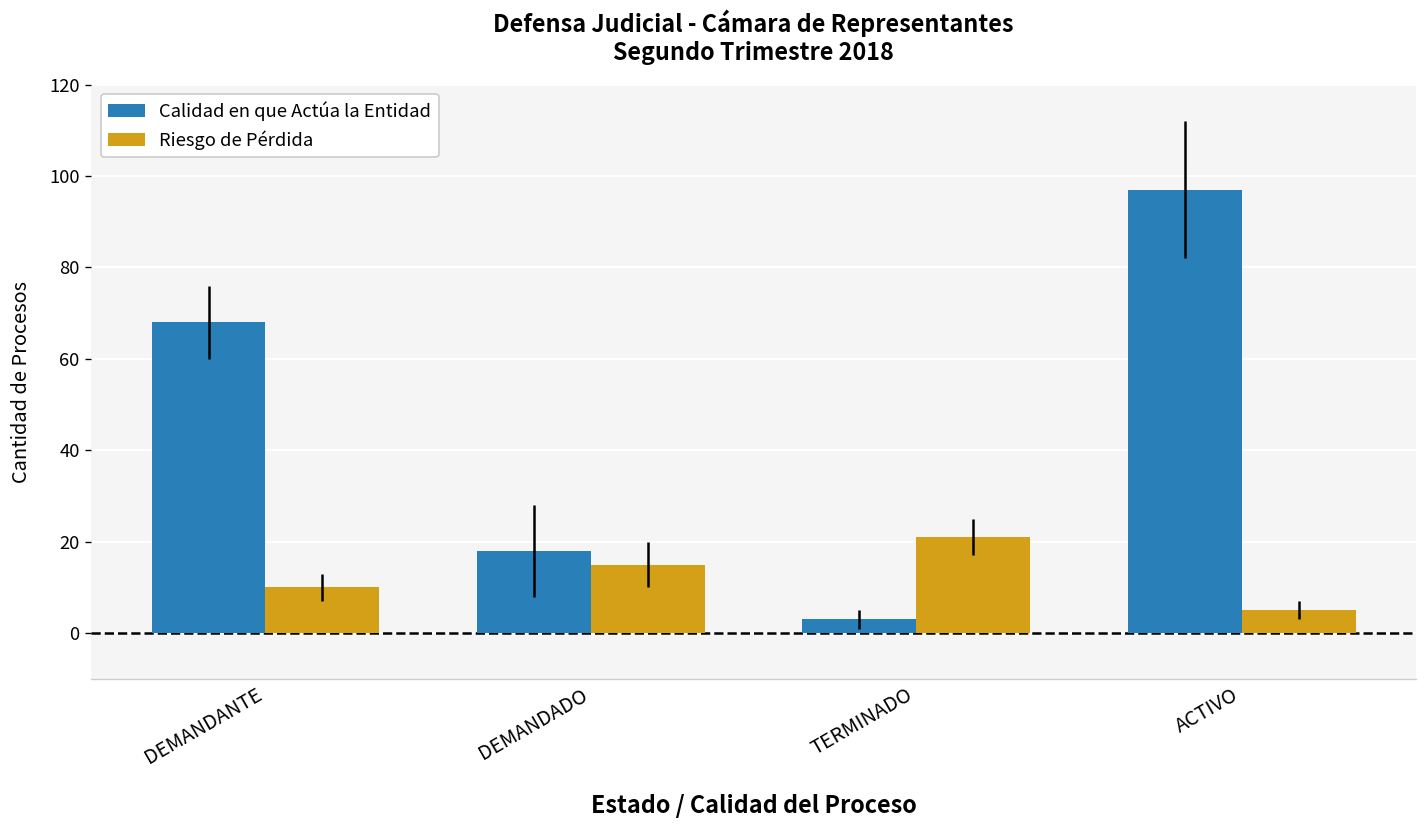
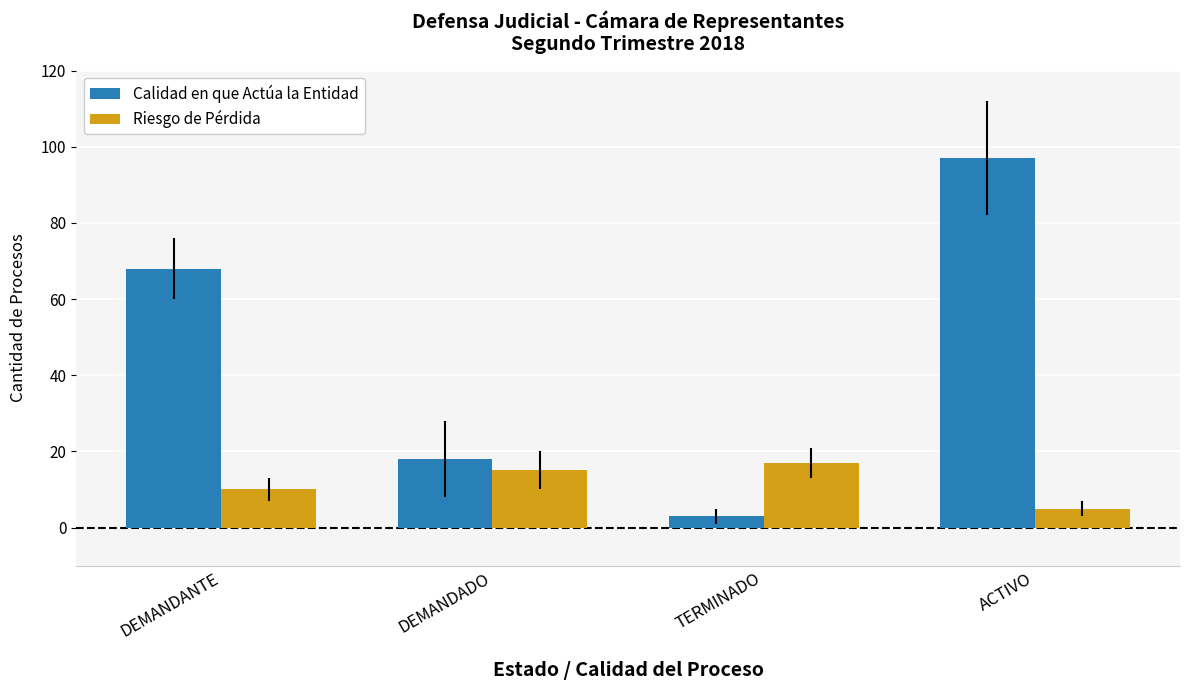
Riesgo de Pérdida, TERMINADO: 21 -> 17
